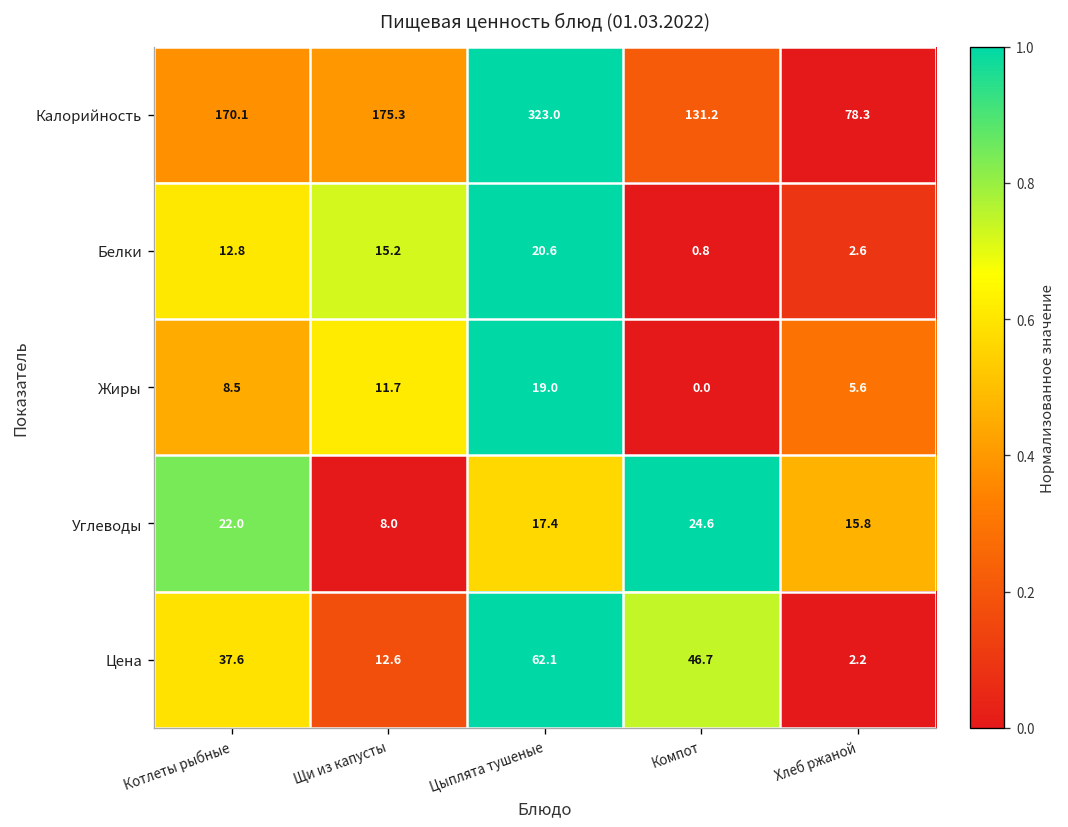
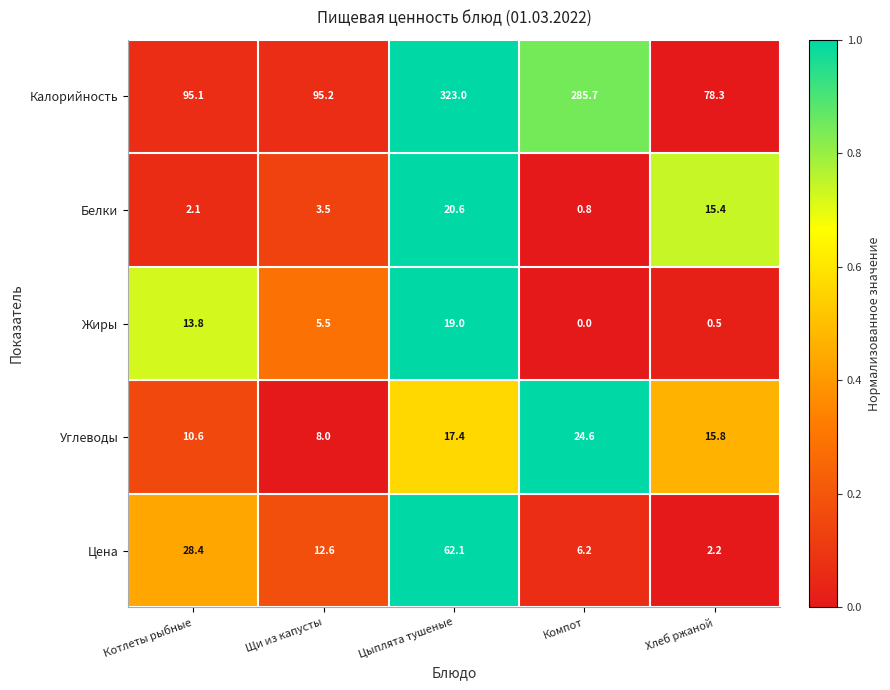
Калорийность, Котлеты рыбные: 170.1 -> 95.1
Калорийность, Щи из капусты: 175.3 -> 95.2
Калорийность, Компот: 131.2 -> 285.7
Белки, Котлеты рыбные: 12.8 -> 2.1
Белки, Щи из капусты: 15.2 -> 3.5
Белки, Хлеб ржаной: 2.6 -> 15.4
Жиры, Котлеты рыбные: 8.5 -> 13.8
Жиры, Щи из капусты: 11.7 -> 5.5
Жиры, Хлеб ржаной: 5.6 -> 0.5
Углеводы, Котлеты рыбные: 22.0 -> 10.6
Цена, Котлеты рыбные: 37.6 -> 28.4
Цена, Компот: 46.7 -> 6.2
